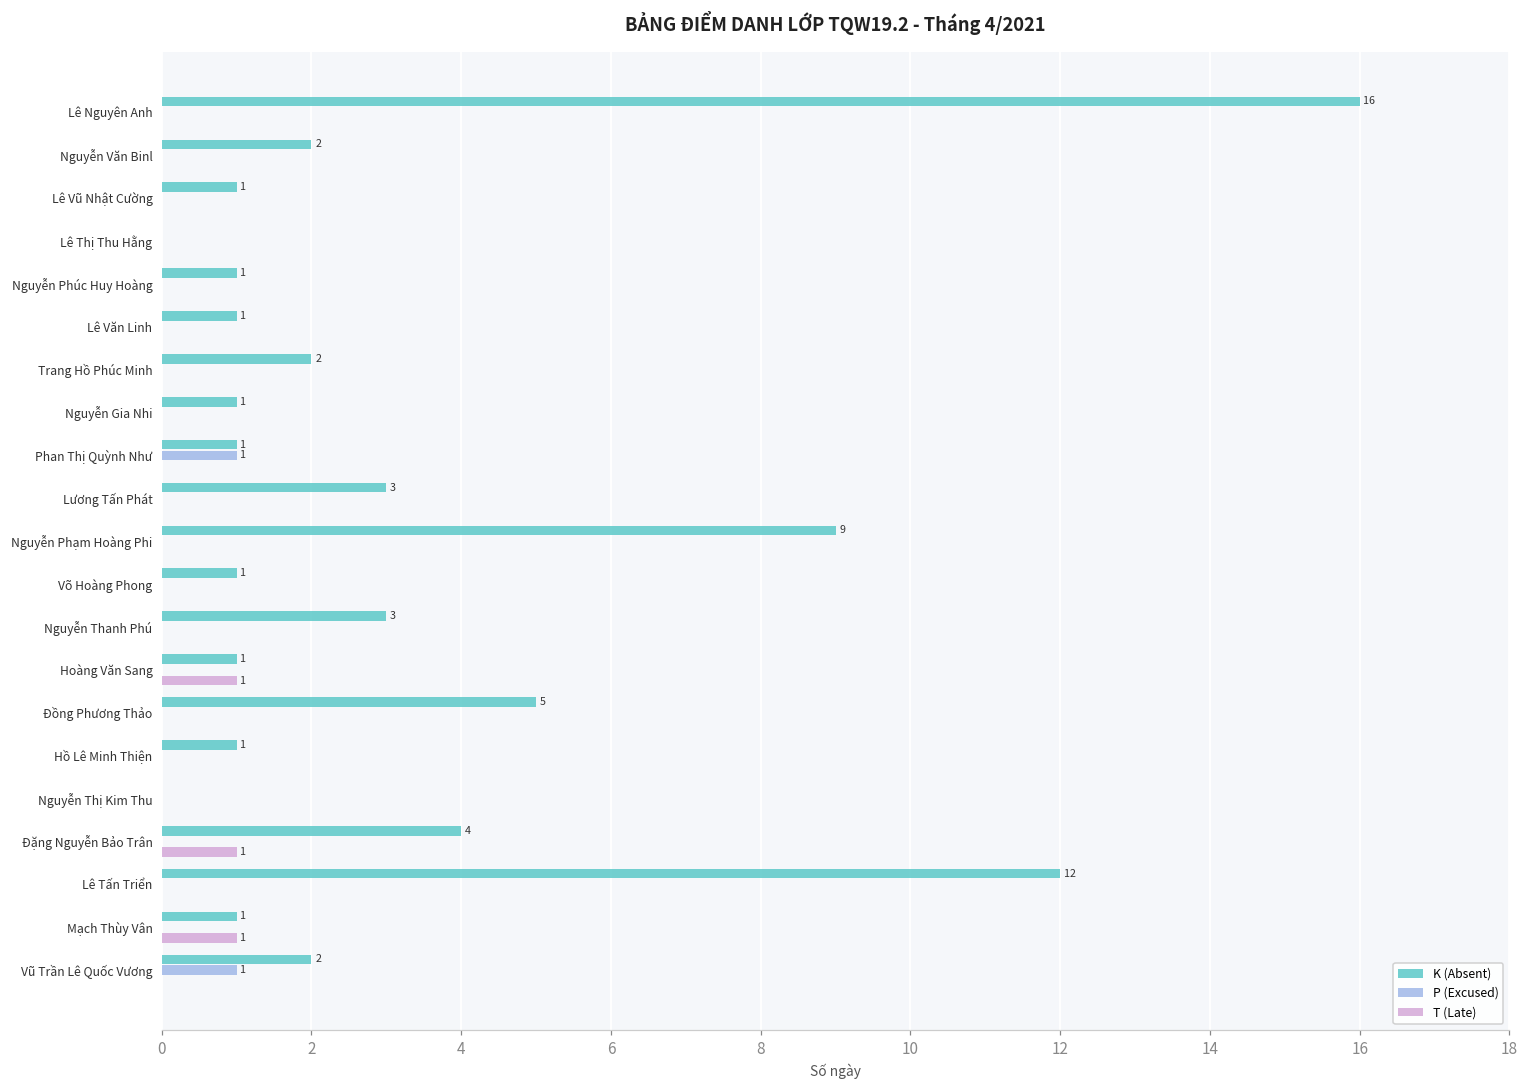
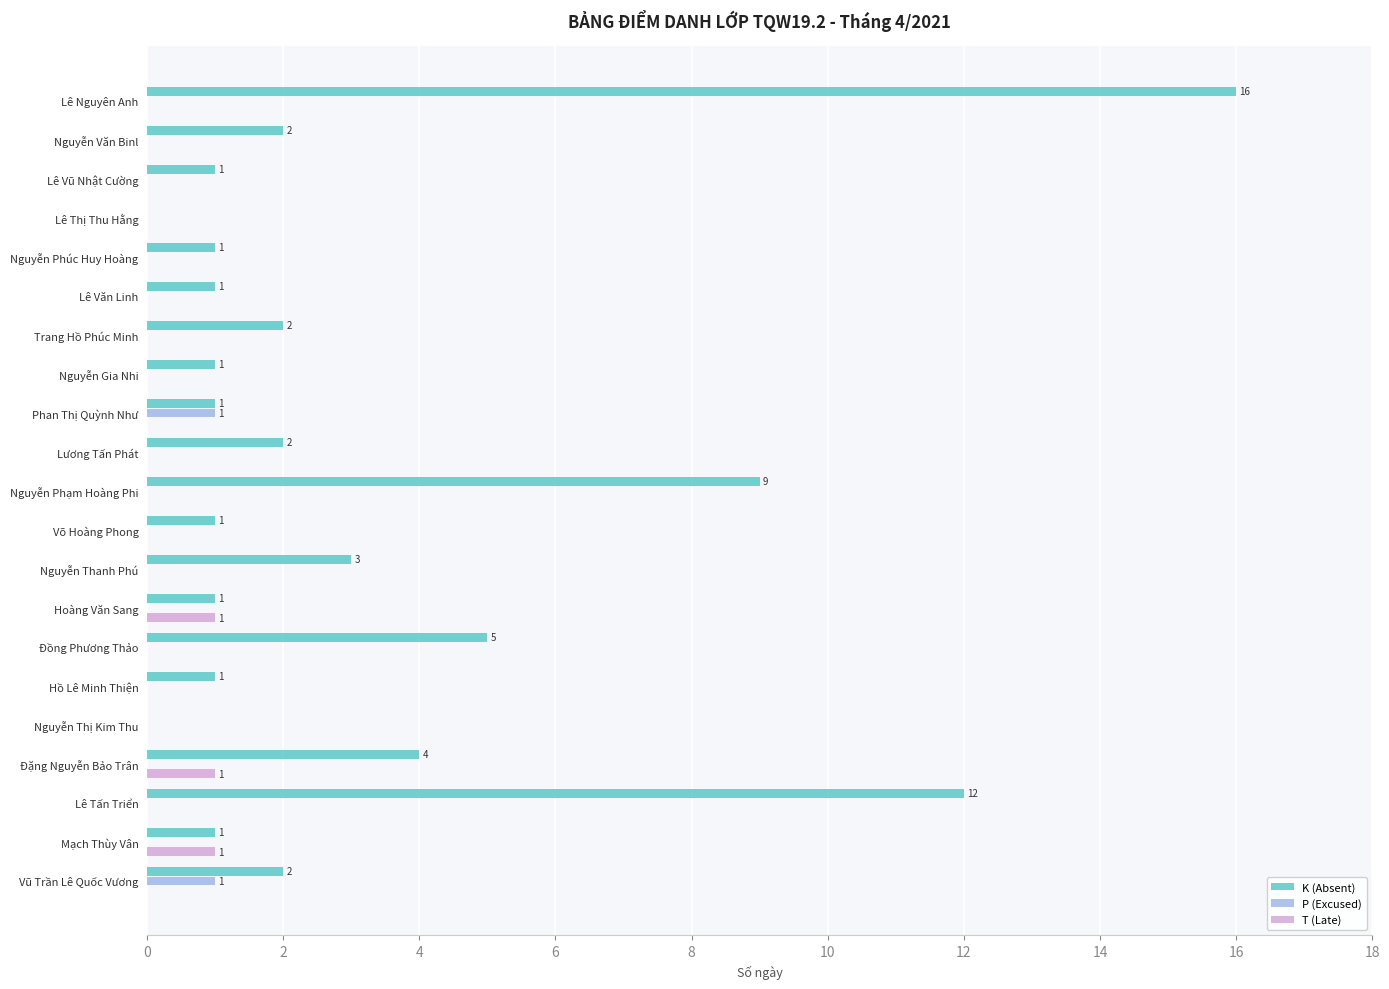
K (Absent), Lương Tấn Phát: 3 -> 2
